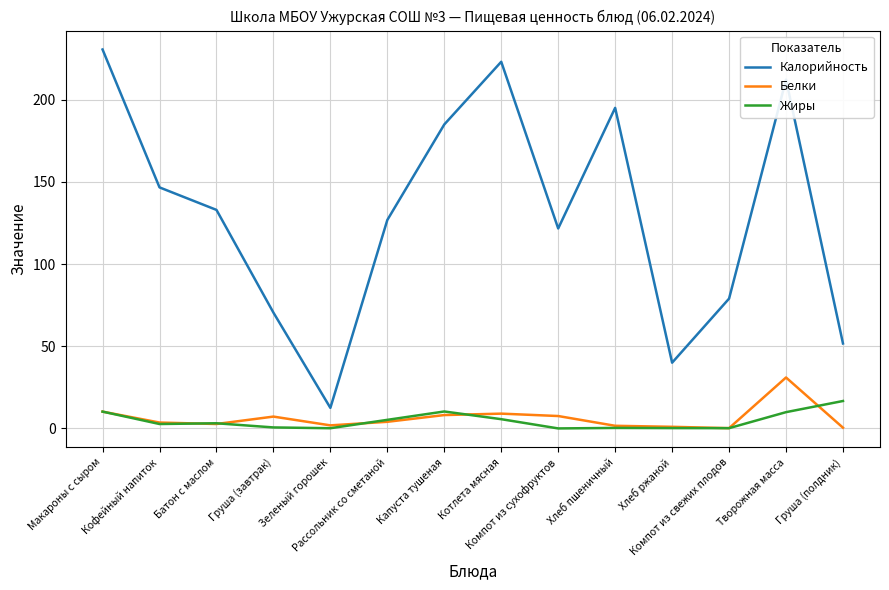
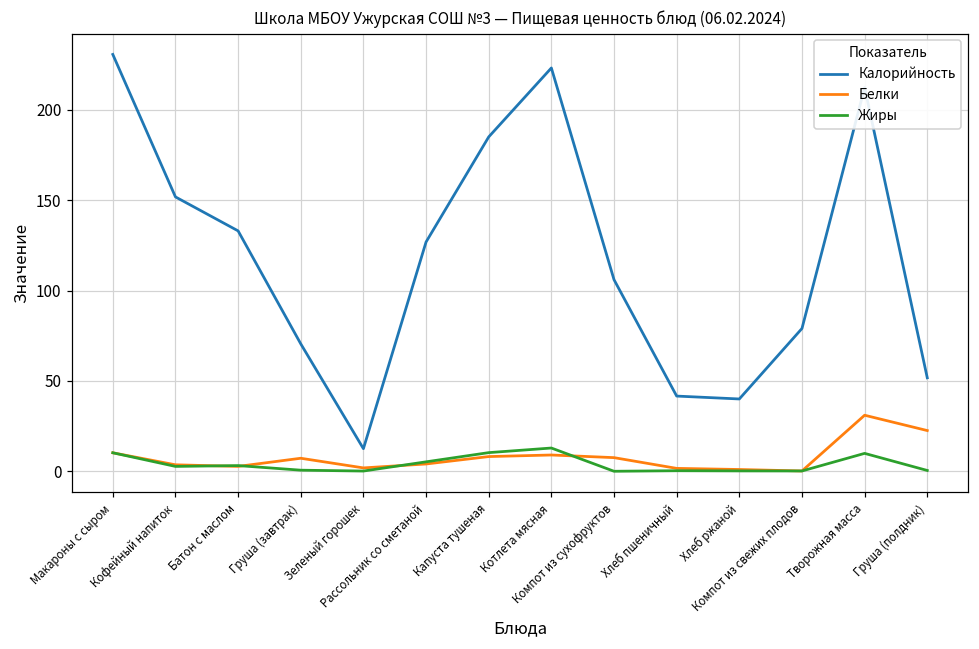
Калорийность, Кофейный напиток: 147 -> 152
Жиры, Котлета мясная: 6 -> 13
Калорийность, Компот из сухофруктов: 122 -> 106
Калорийность, Хлеб пшеничный: 195 -> 42
Белки, Груша (полдник): 0 -> 23
Жиры, Груша (полдник): 17 -> 0
